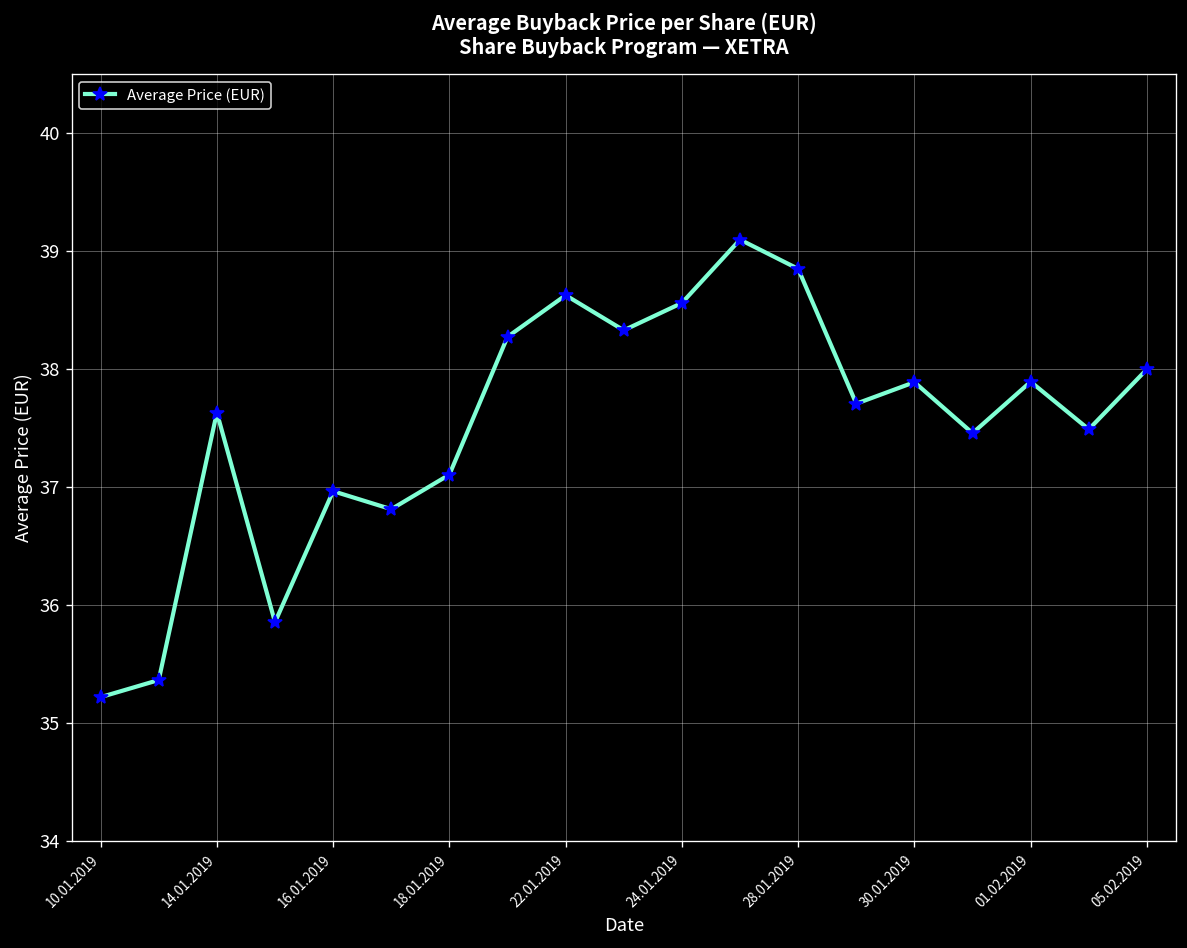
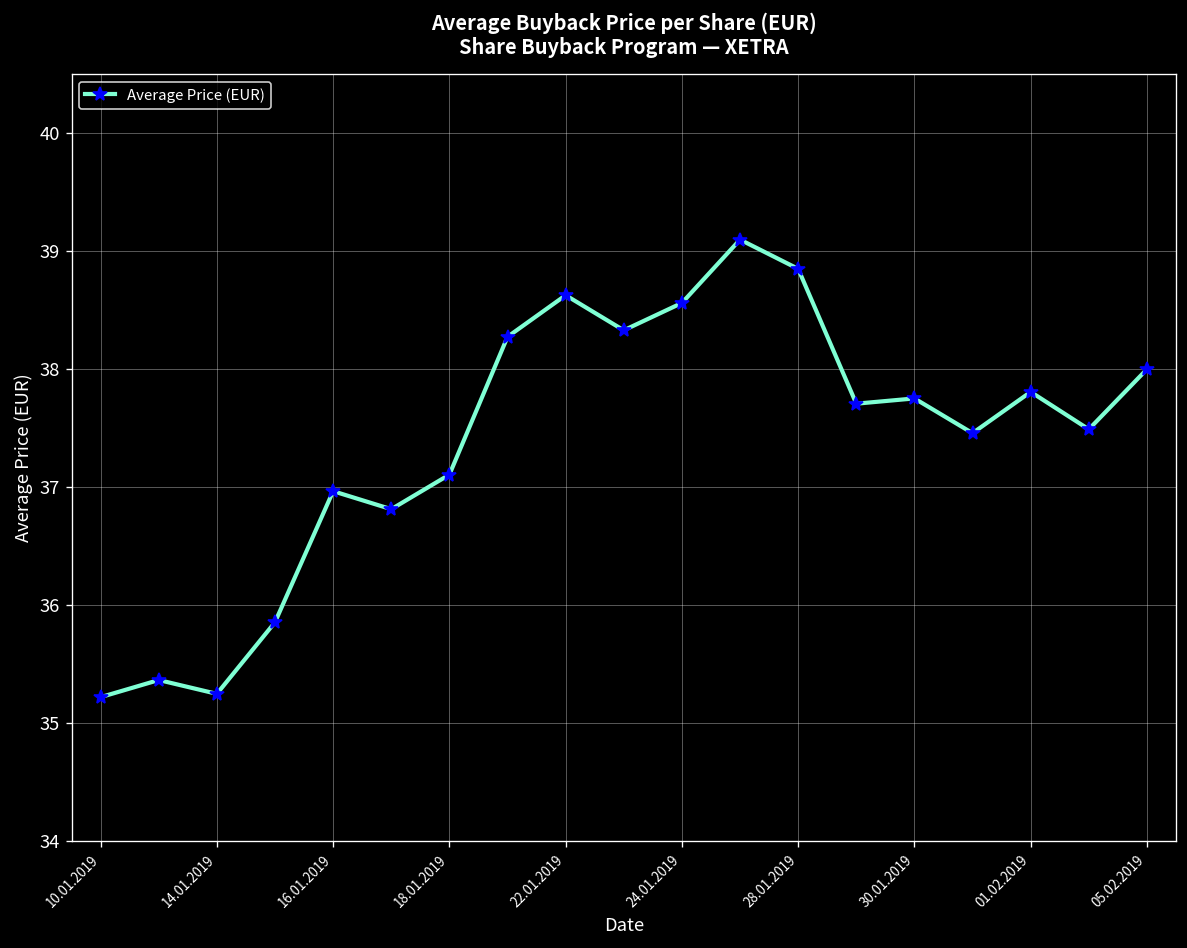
14.01.2019: 37.6 -> 35.3
30.01.2019: 37.9 -> 37.8
01.02.2019: 37.9 -> 37.8
